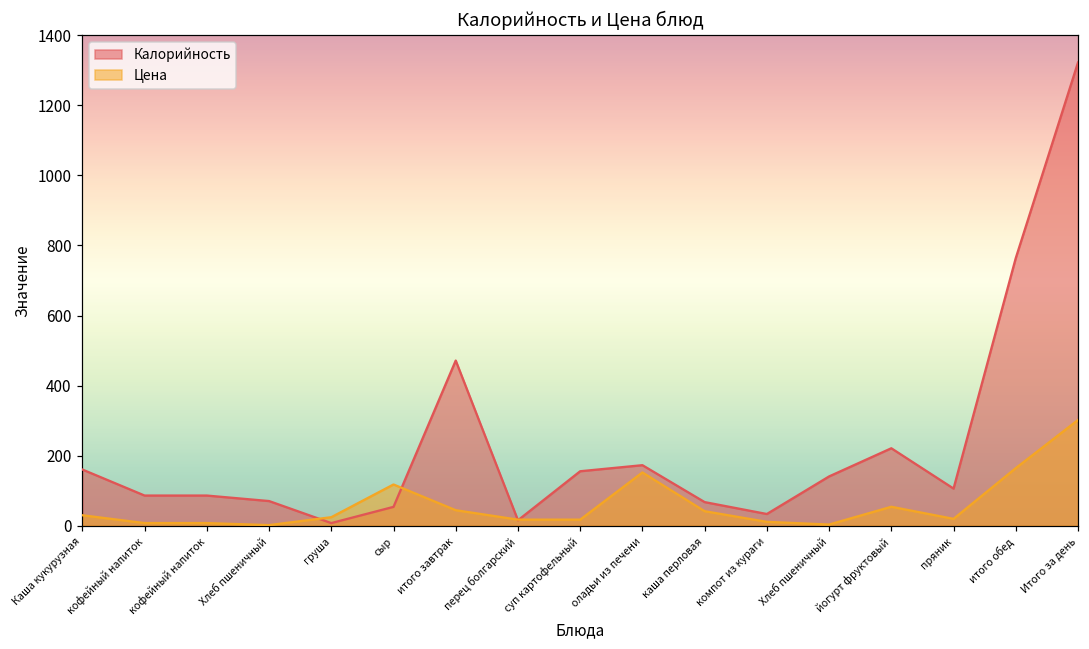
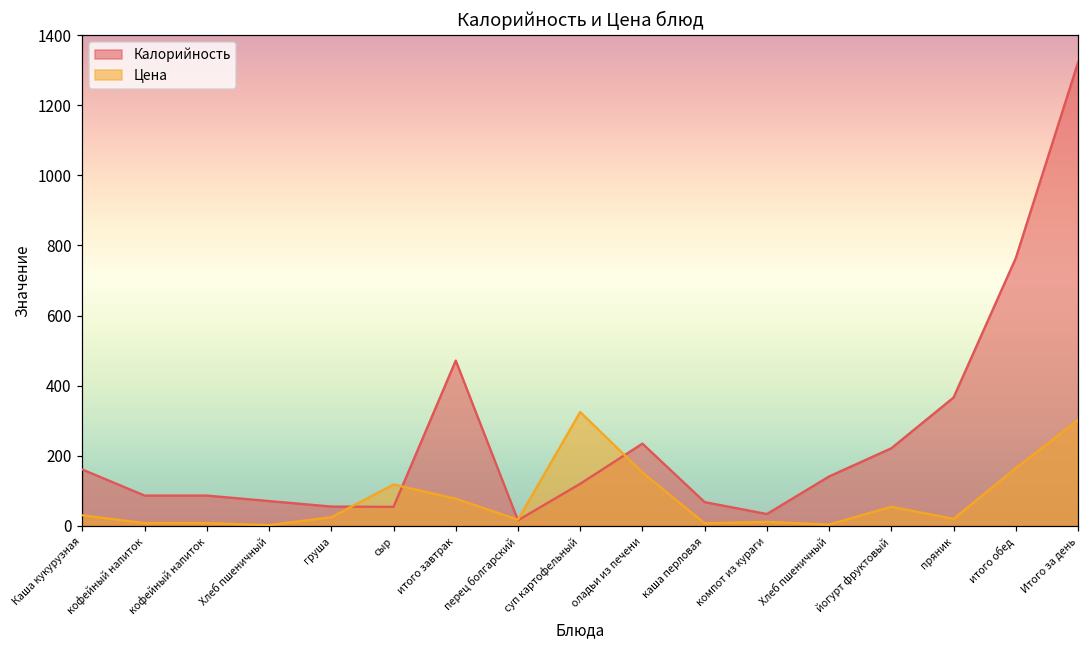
Калорийность, груша: 10 -> 50
Цена, итого завтрак: 40 -> 80
Калорийность, суп картофельный: 160 -> 120
Цена, суп картофельный: 20 -> 320
Калорийность, оладьи из печени: 170 -> 230
Цена, каша перловая: 40 -> 10
Калорийность, пряник: 110 -> 370
